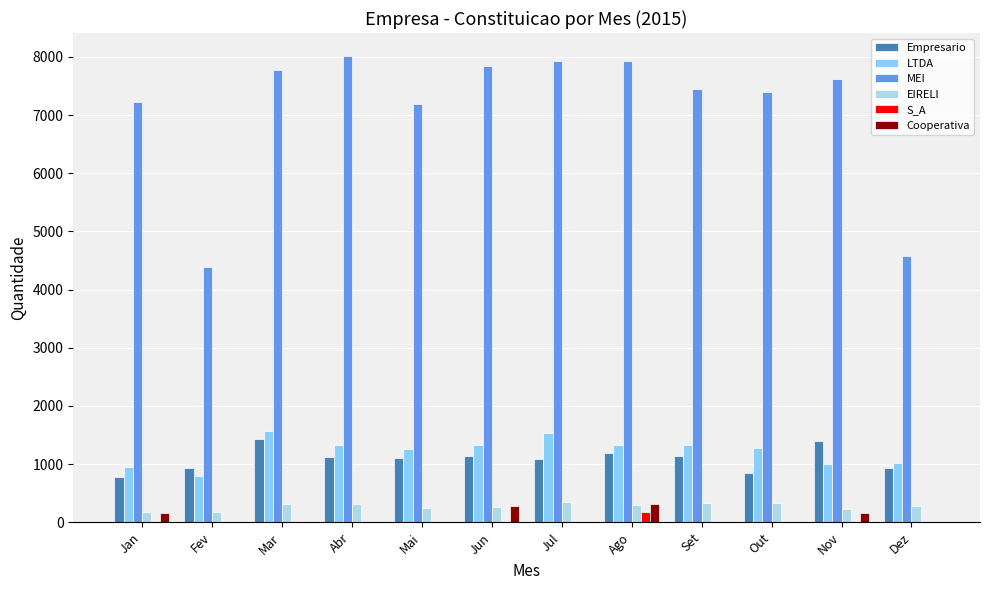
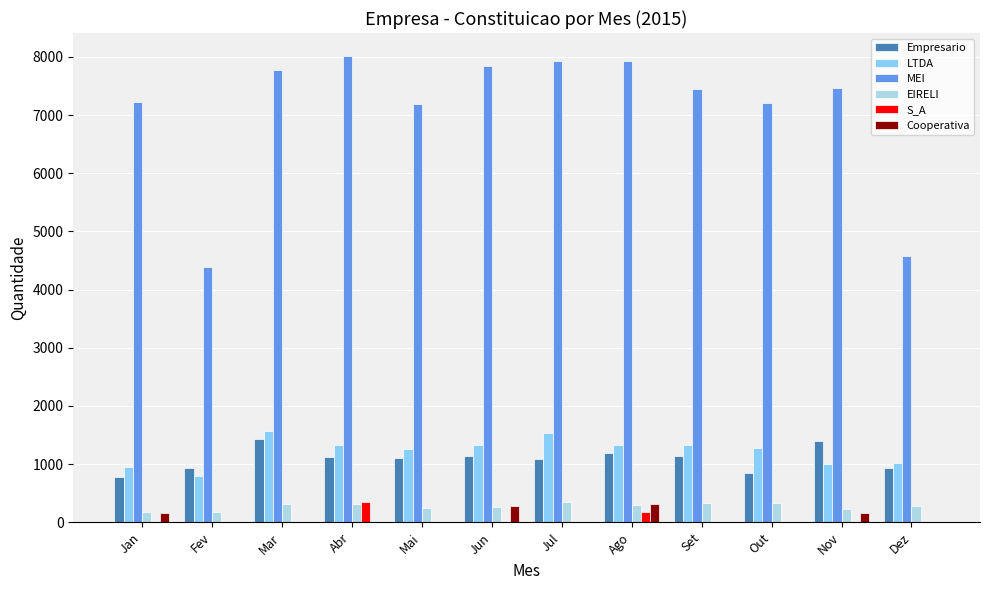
S_A, Abr: 0 -> 300
MEI, Out: 7400 -> 7200
MEI, Nov: 7600 -> 7500
